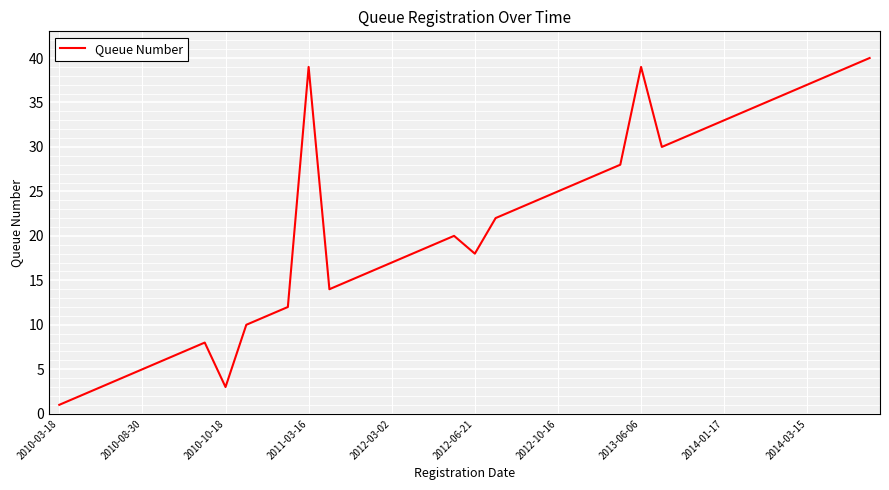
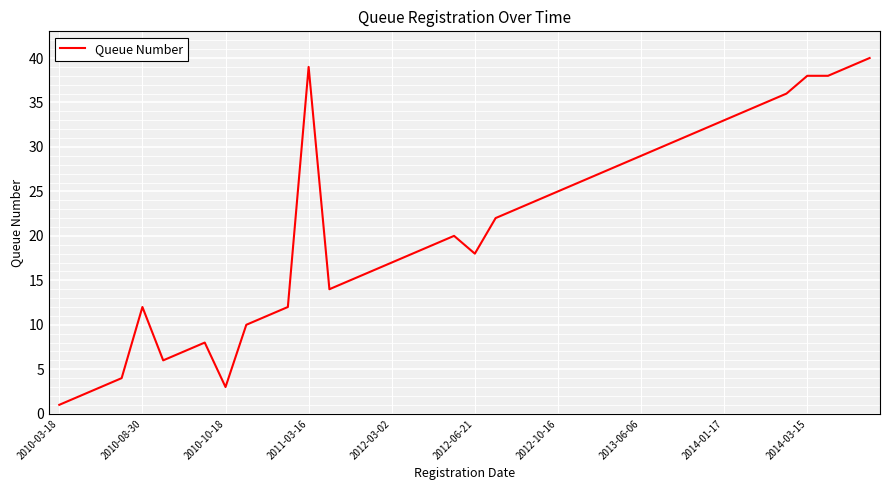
2010-08-30: 5 -> 12
2013-06-06: 39 -> 29
2014-03-15: 37 -> 38
